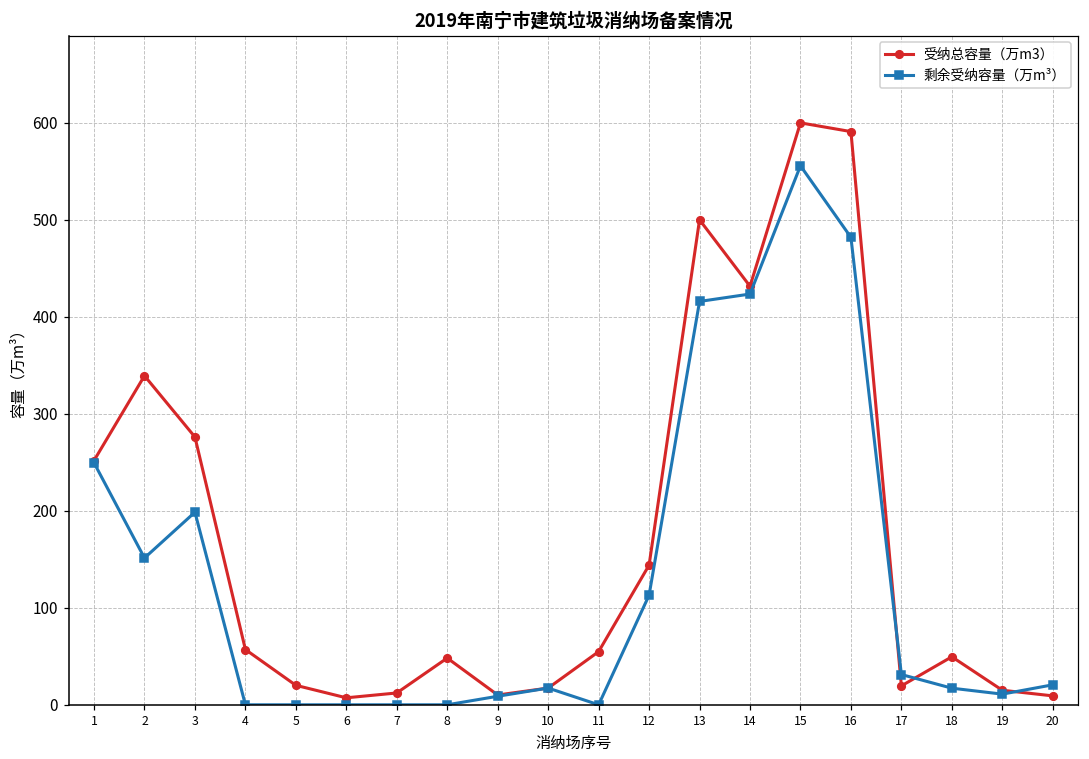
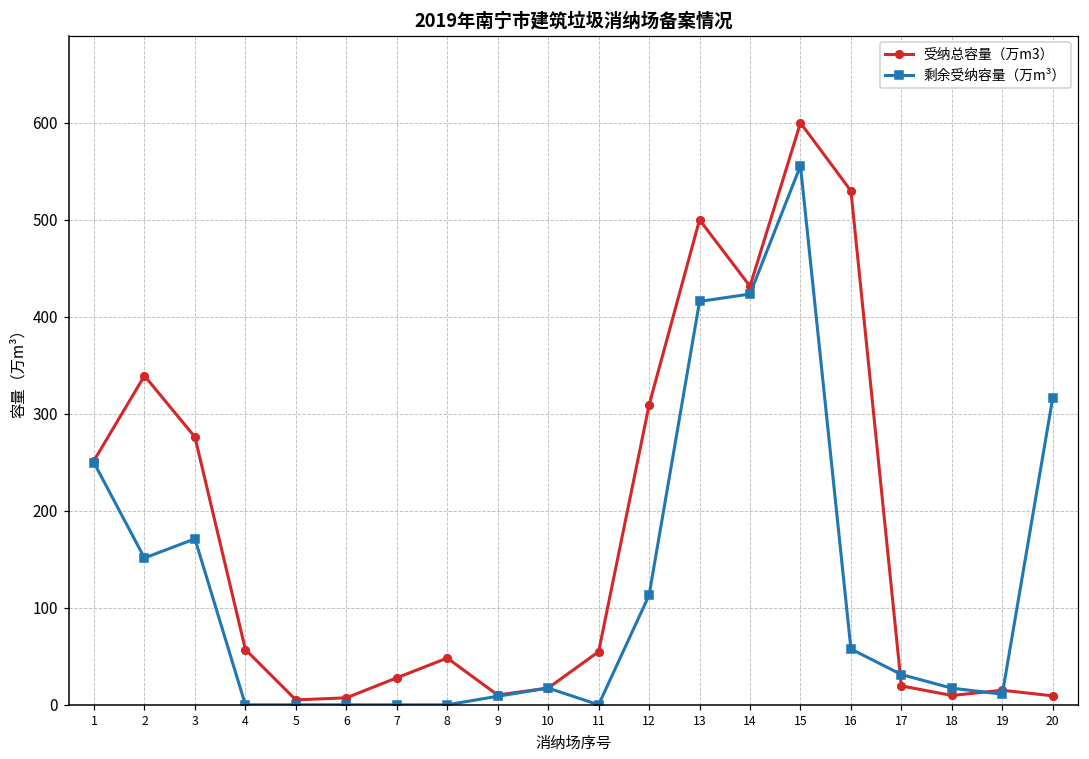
剩余受纳容量（万m³）, 3: 200 -> 170
受纳总容量（万m3）, 5: 20 -> 10
受纳总容量（万m3）, 7: 10 -> 30
受纳总容量（万m3）, 12: 140 -> 310
受纳总容量（万m3）, 16: 590 -> 530
剩余受纳容量（万m³）, 16: 480 -> 60
受纳总容量（万m3）, 18: 50 -> 10
剩余受纳容量（万m³）, 20: 20 -> 320
